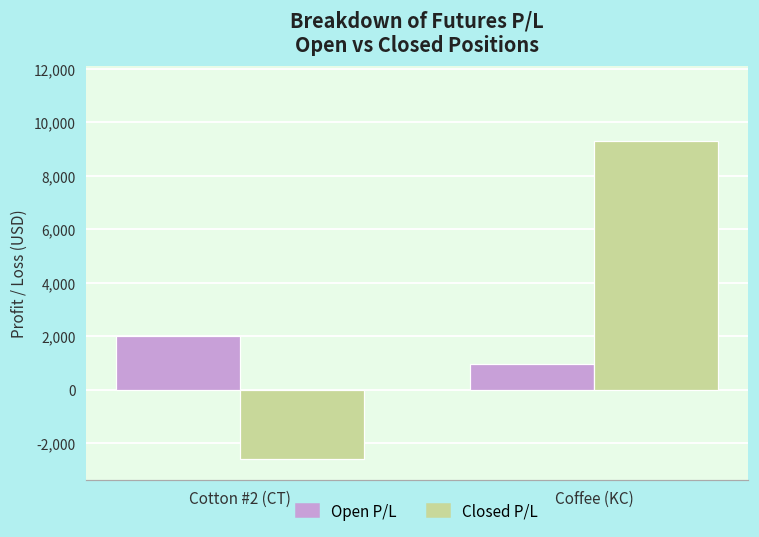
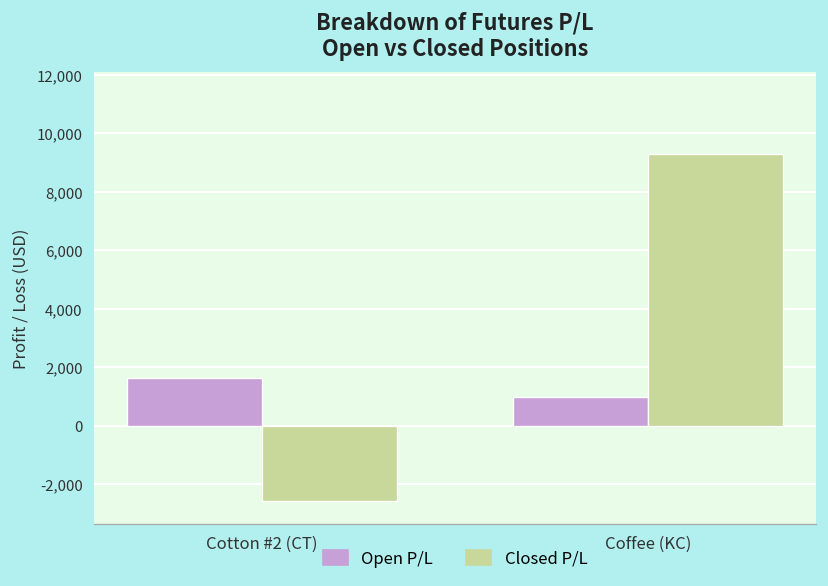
Open P/L, Cotton #2 (CT): 2,000 -> 1,600
